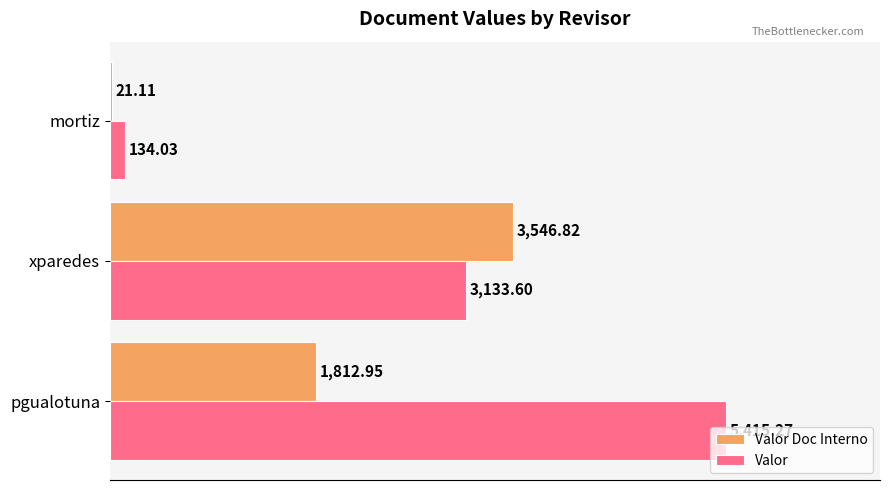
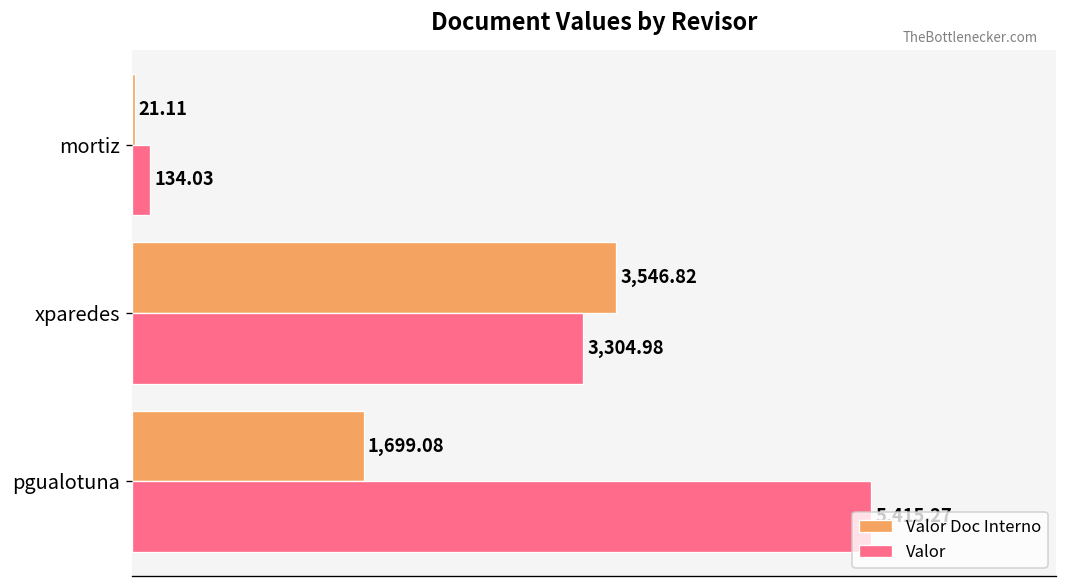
Valor, xparedes: 3,133.60 -> 3,304.98
Valor Doc Interno, pgualotuna: 1,812.95 -> 1,699.08
